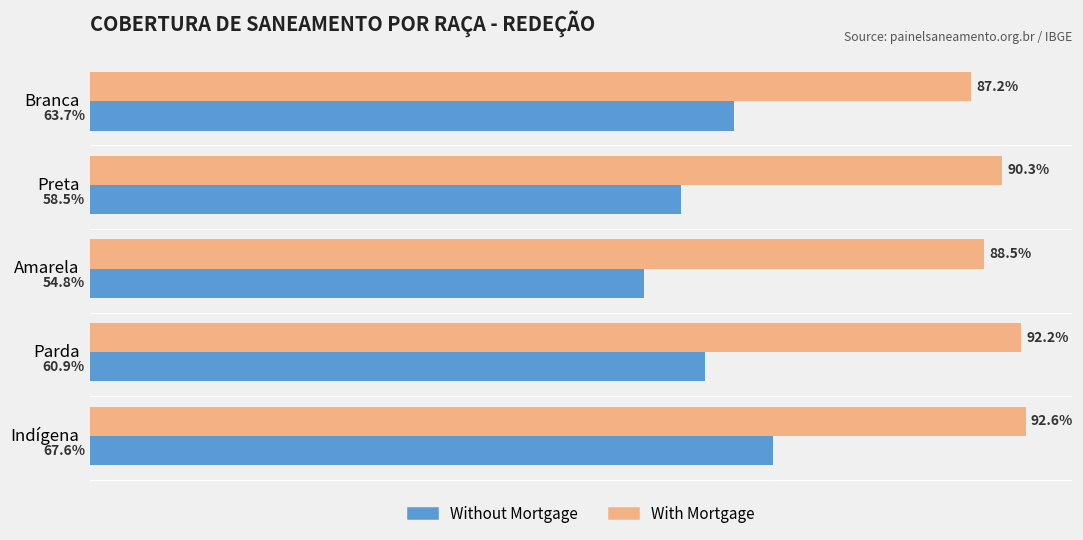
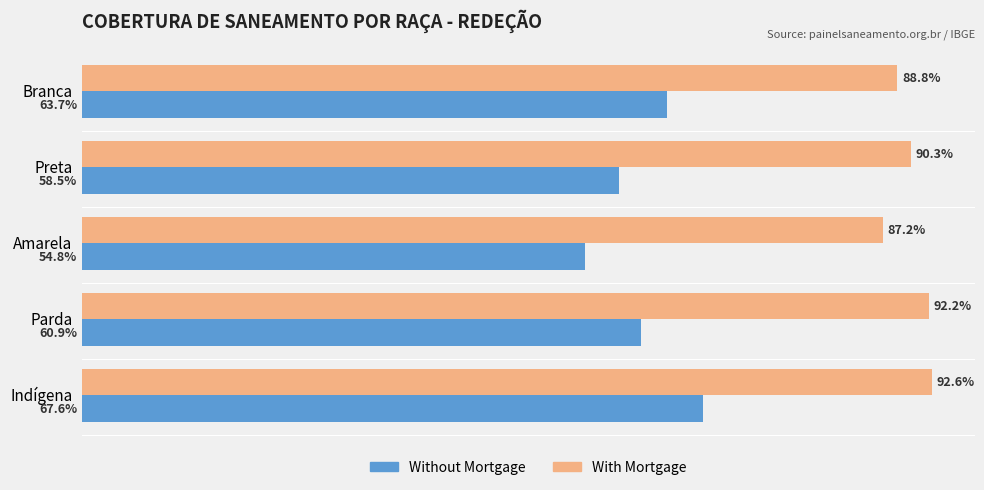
With Mortgage, Branca: 87.2% -> 88.8%
With Mortgage, Amarela: 88.5% -> 87.2%
